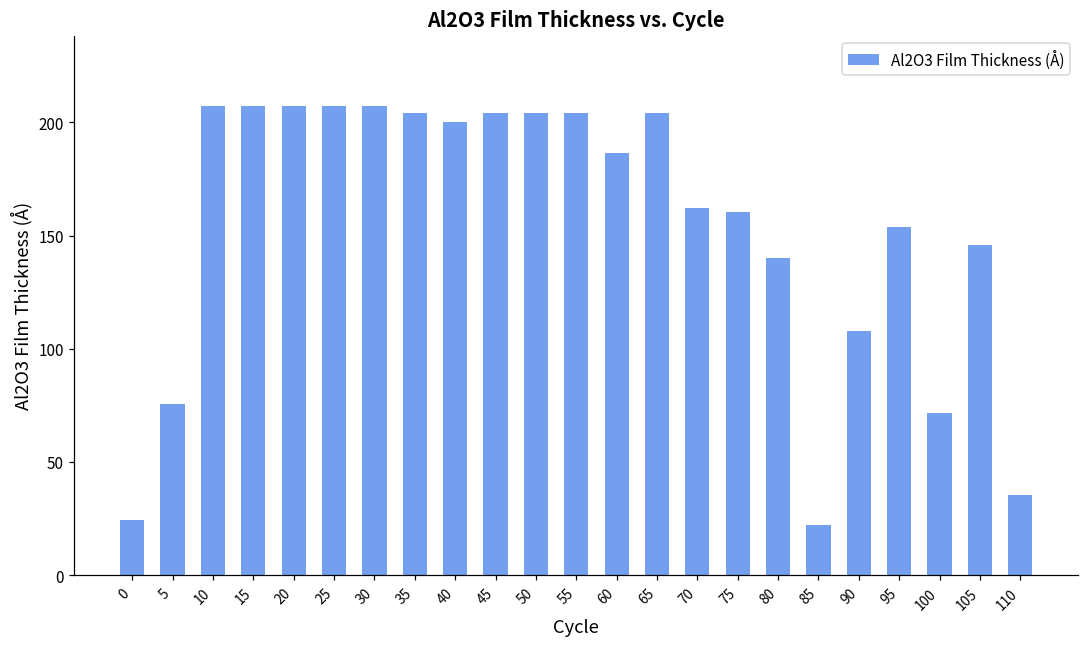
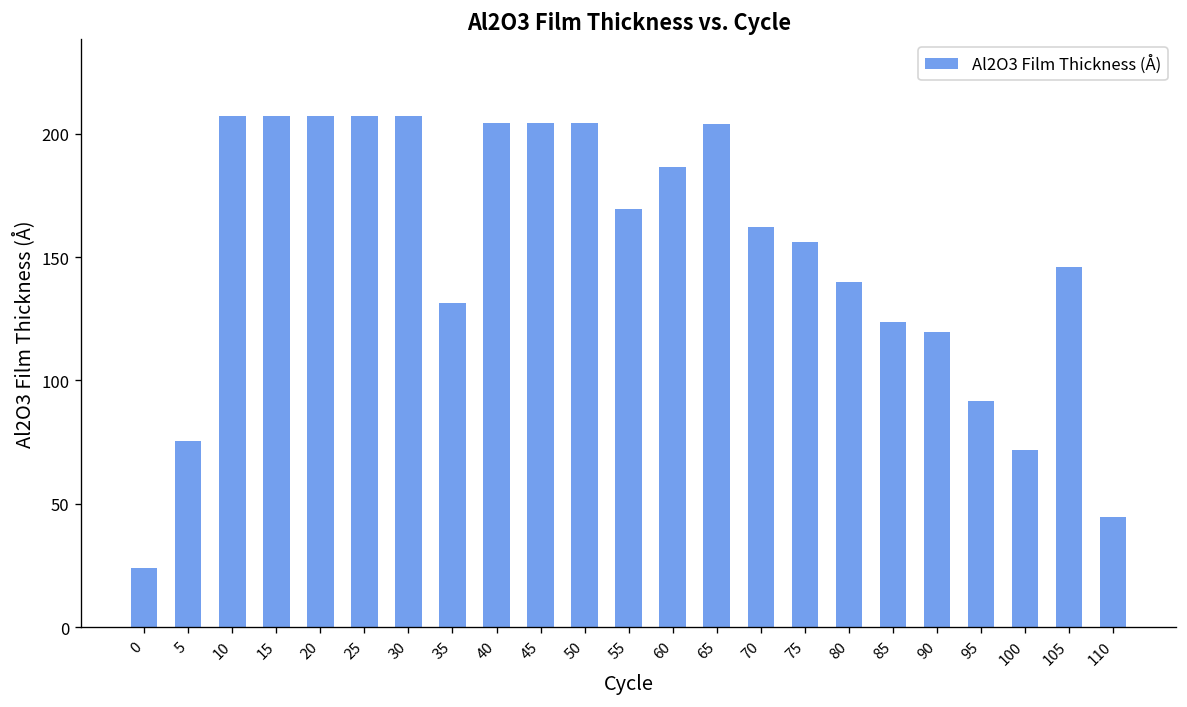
35: 204 -> 131
40: 200 -> 204
55: 204 -> 169
75: 160 -> 156
85: 22 -> 124
90: 108 -> 120
95: 154 -> 92
110: 35 -> 45
